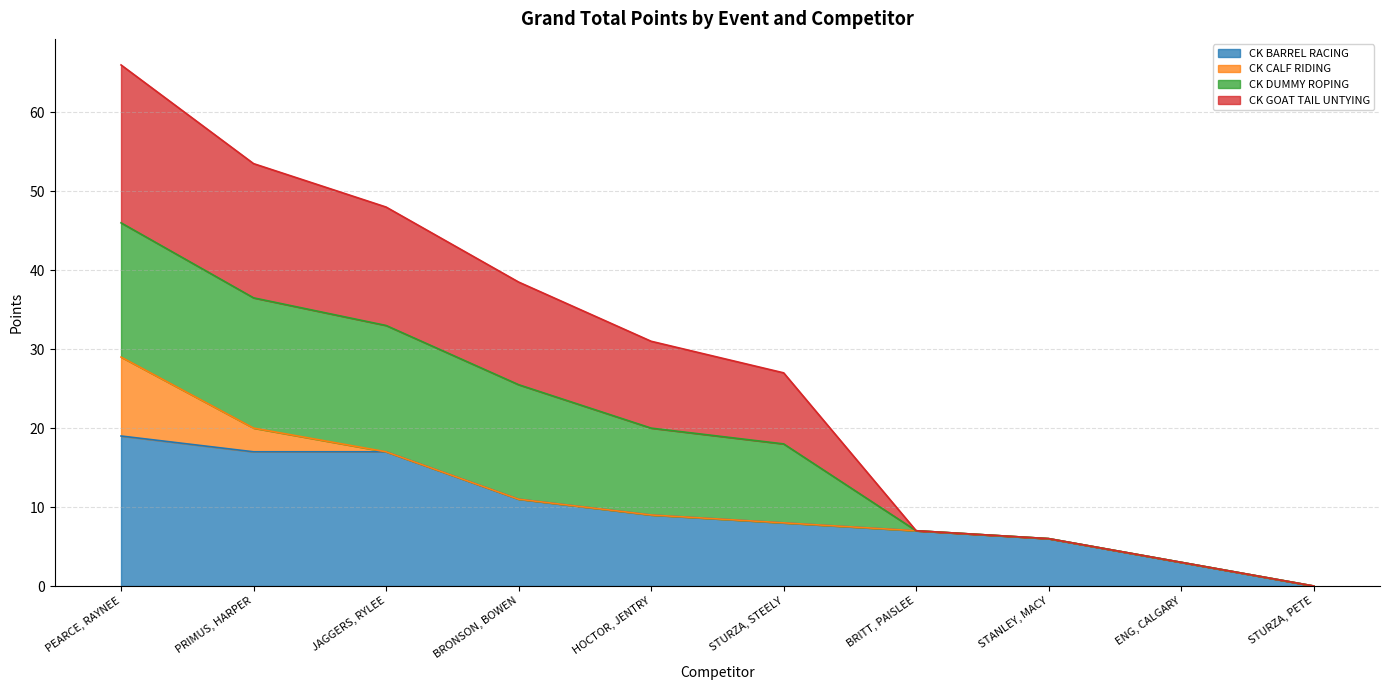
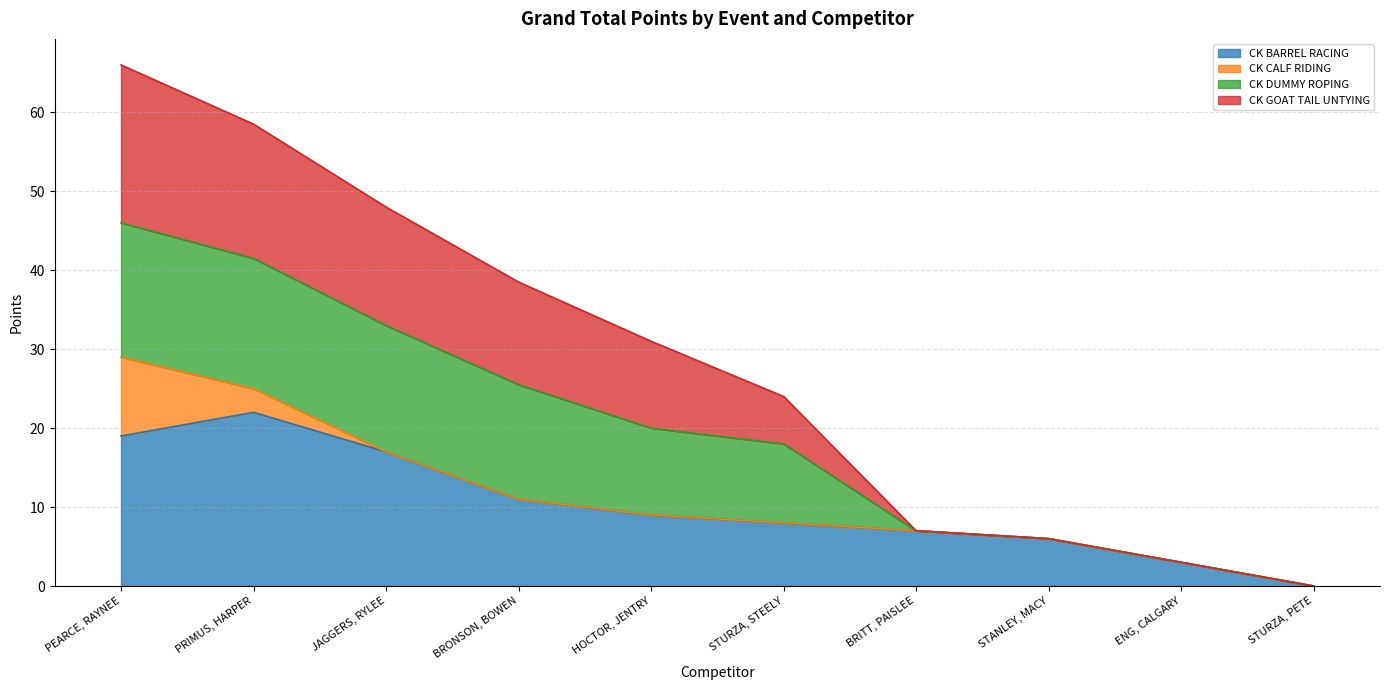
CK BARREL RACING, PRIMUS, HARPER: 17 -> 22
CK GOAT TAIL UNTYING, STURZA, STEELY: 9 -> 6
